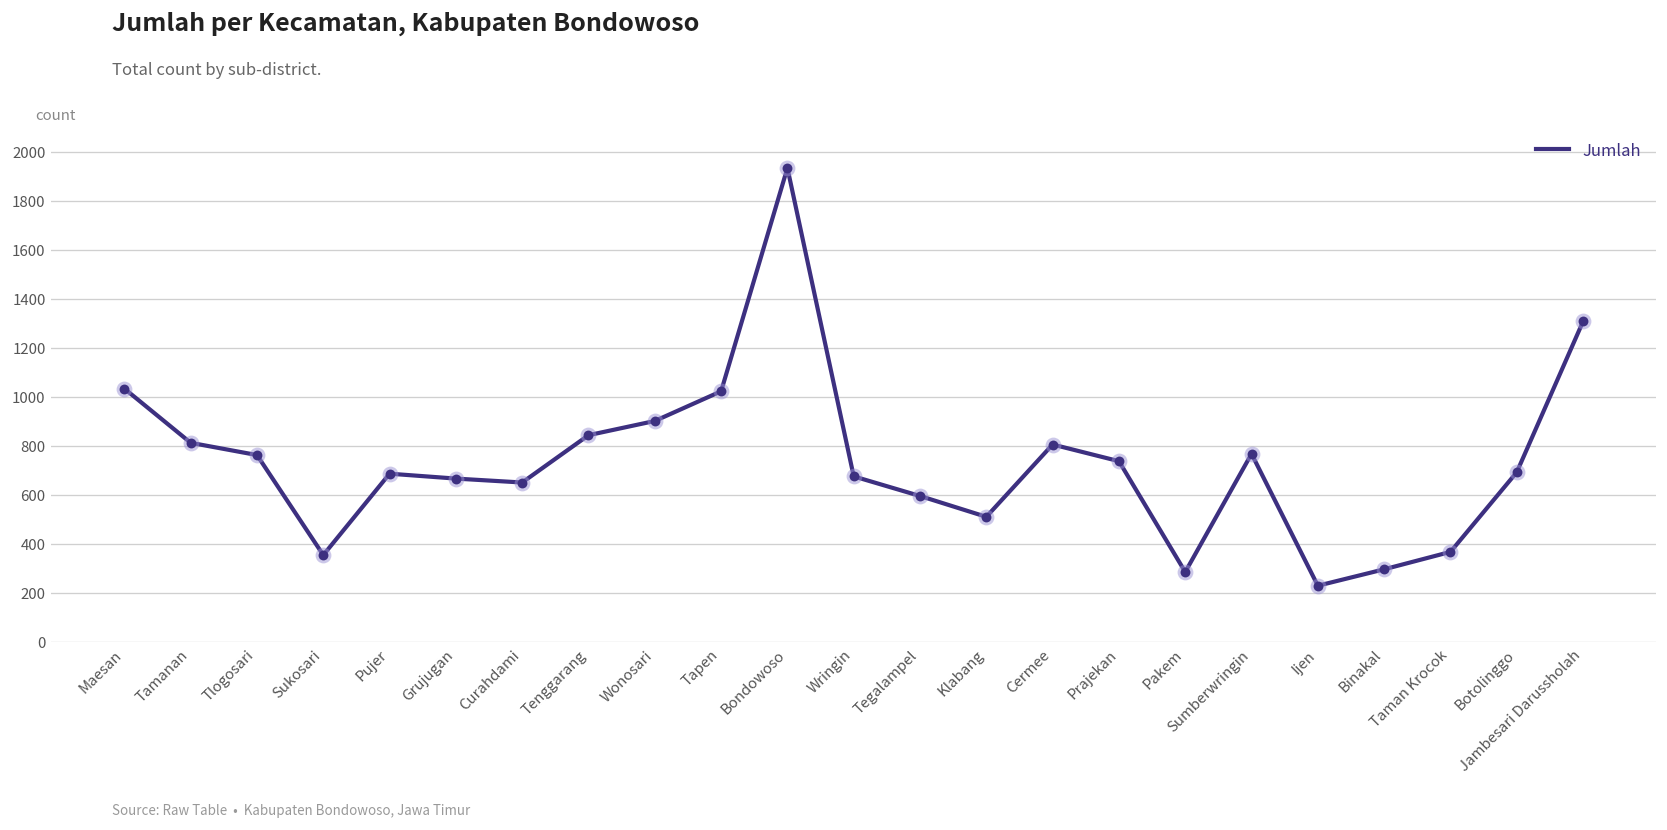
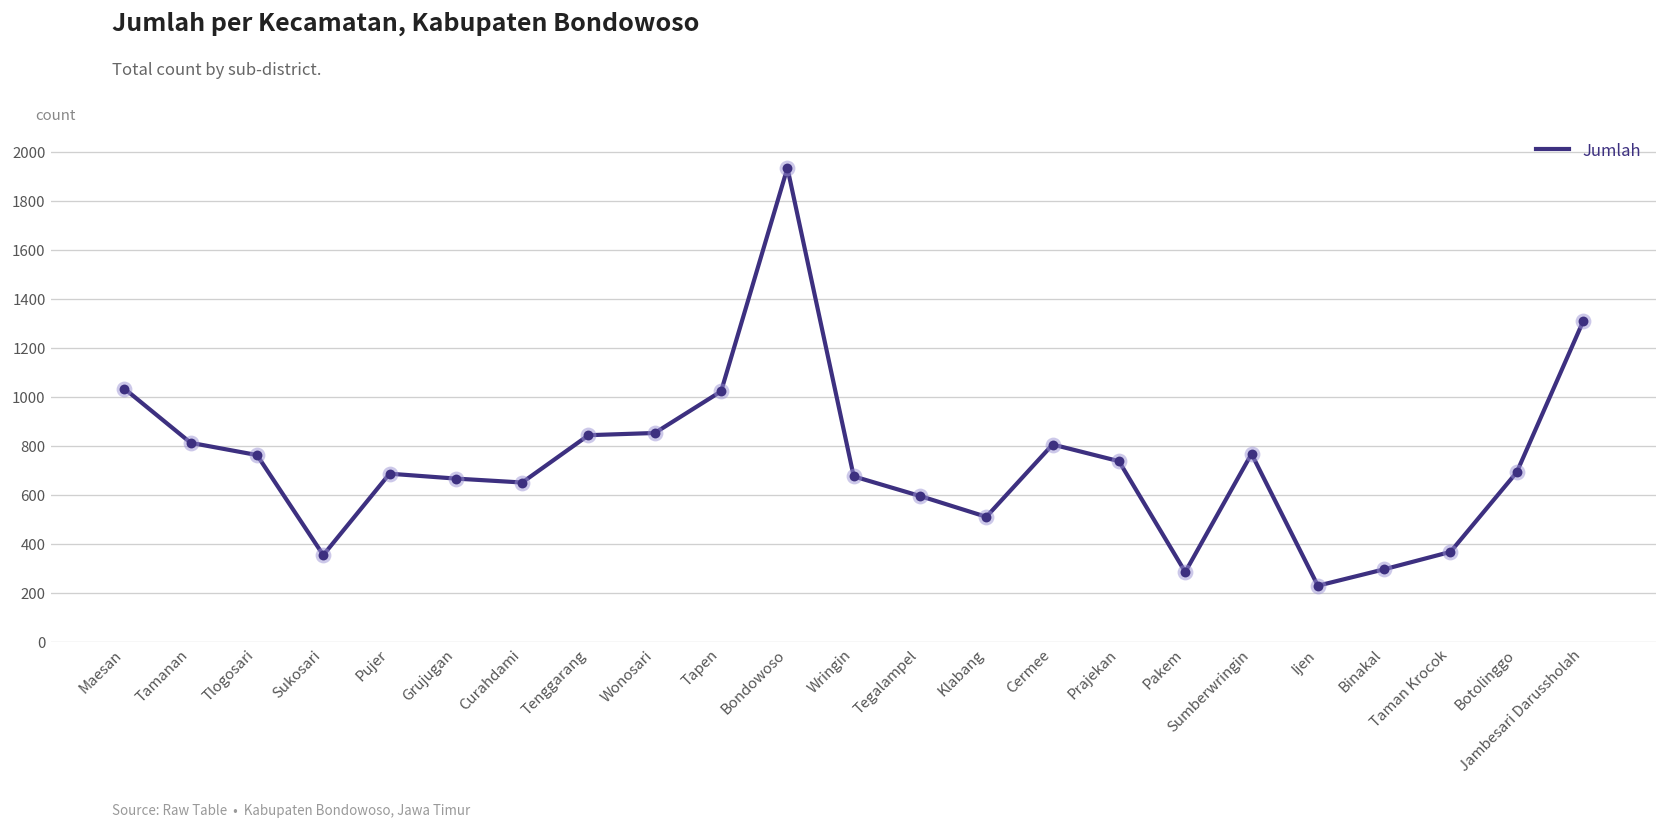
Wonosari: 900 -> 850
